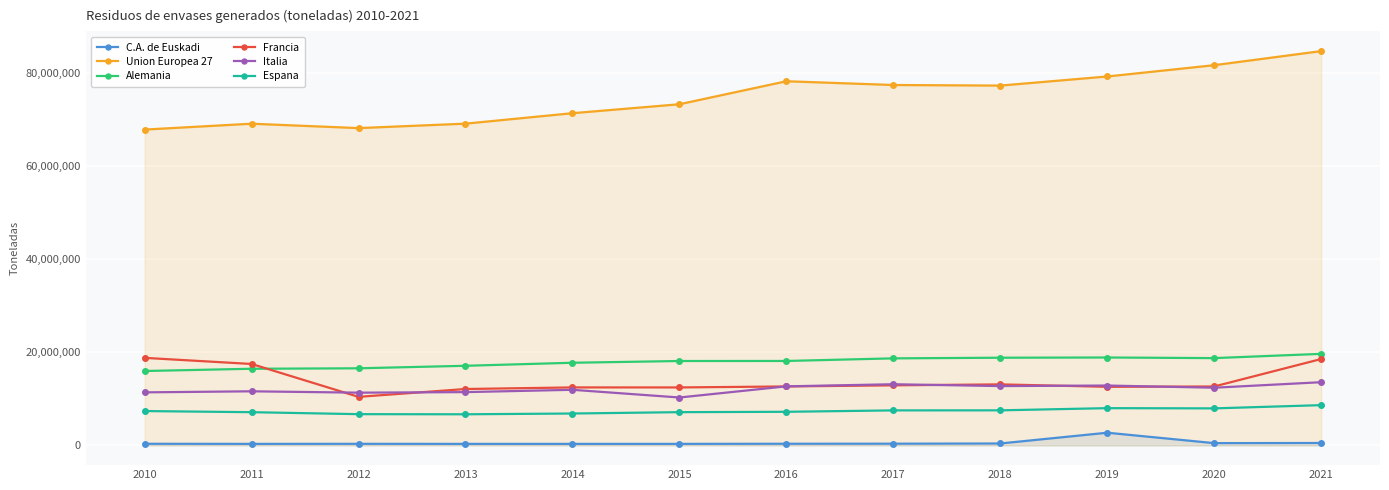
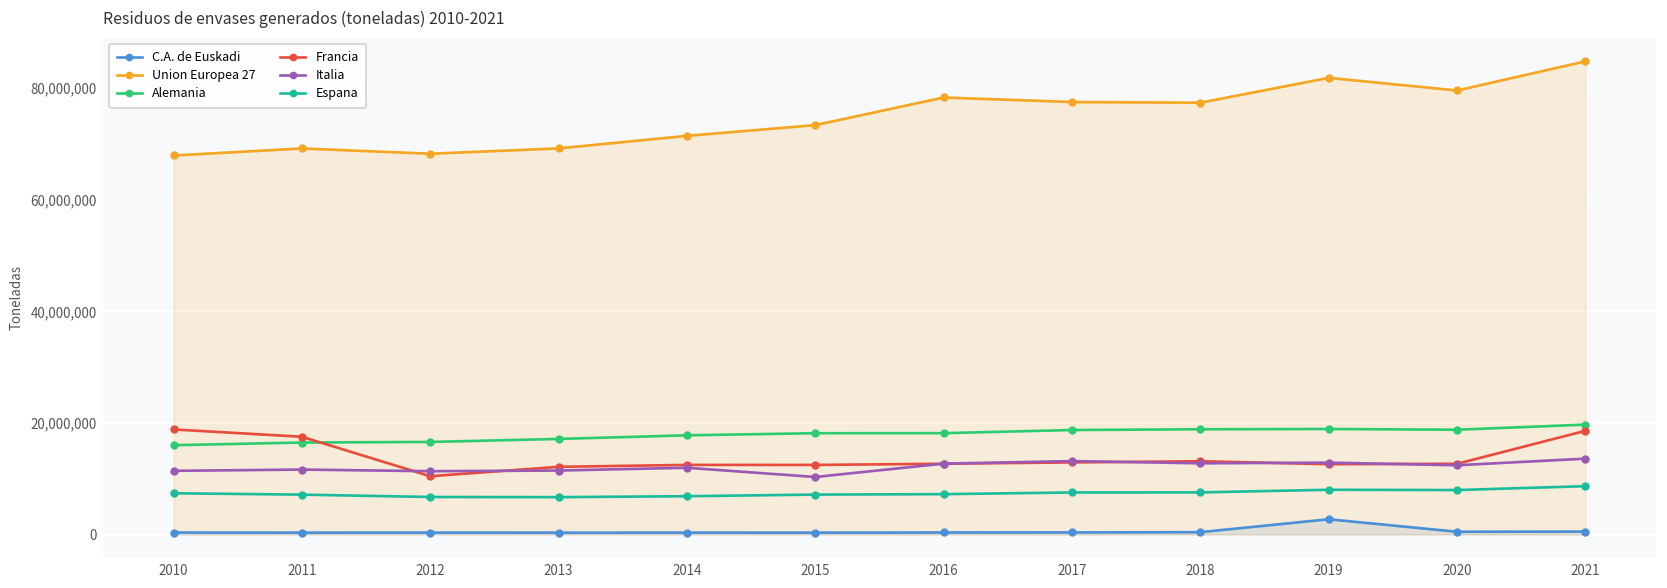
Union Europea 27, 2019: 79,000,000 -> 82,000,000
Union Europea 27, 2020: 82,000,000 -> 80,000,000
